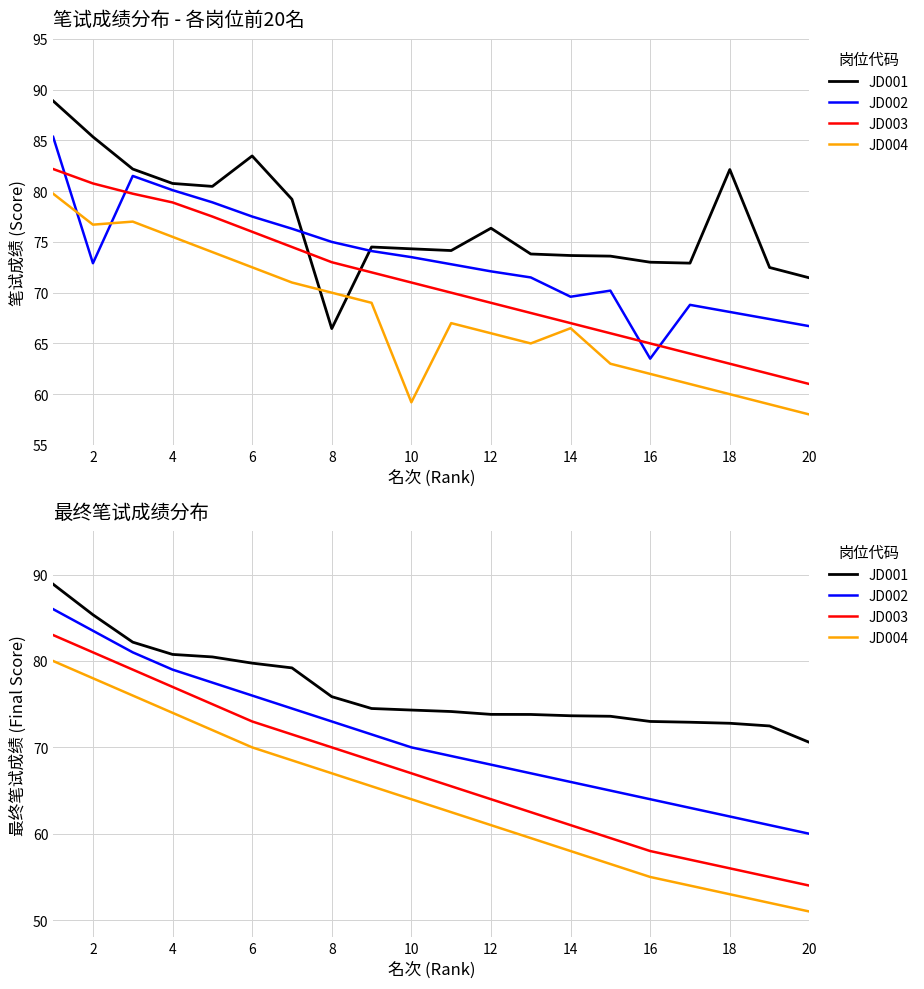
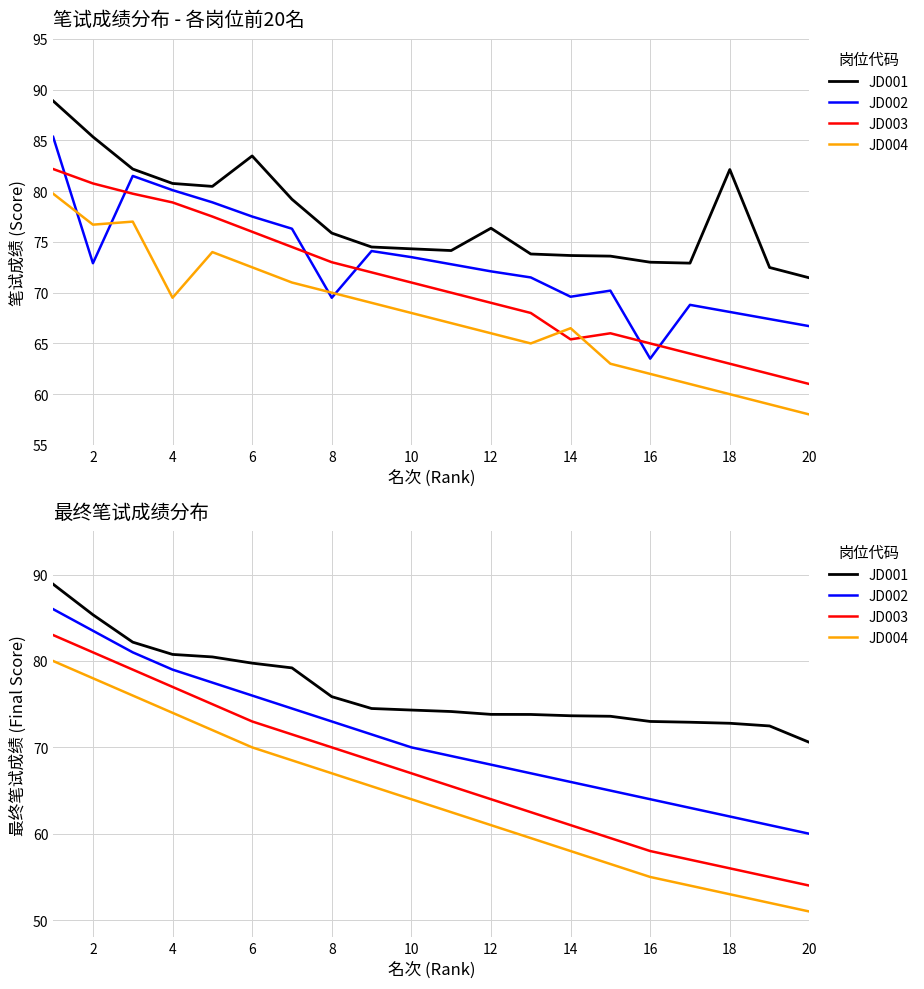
笔试成绩分布 - 各岗位前20名, JD004, 4: 75.5 -> 69.5
笔试成绩分布 - 各岗位前20名, JD001, 8: 66.5 -> 75.9
笔试成绩分布 - 各岗位前20名, JD002, 8: 75.0 -> 69.5
笔试成绩分布 - 各岗位前20名, JD004, 10: 59.2 -> 68.0
笔试成绩分布 - 各岗位前20名, JD003, 14: 67.0 -> 65.4
